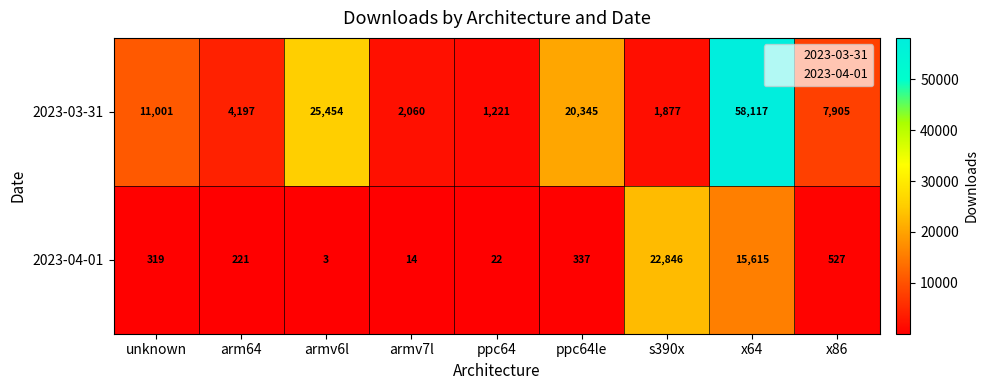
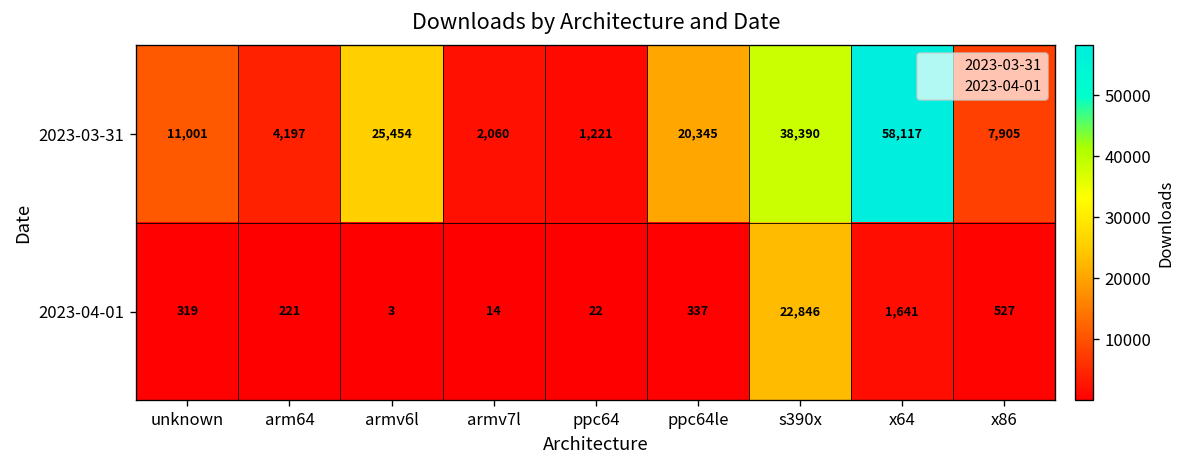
2023-03-31, s390x: 1,877 -> 38,390
2023-04-01, x64: 15,615 -> 1,641
